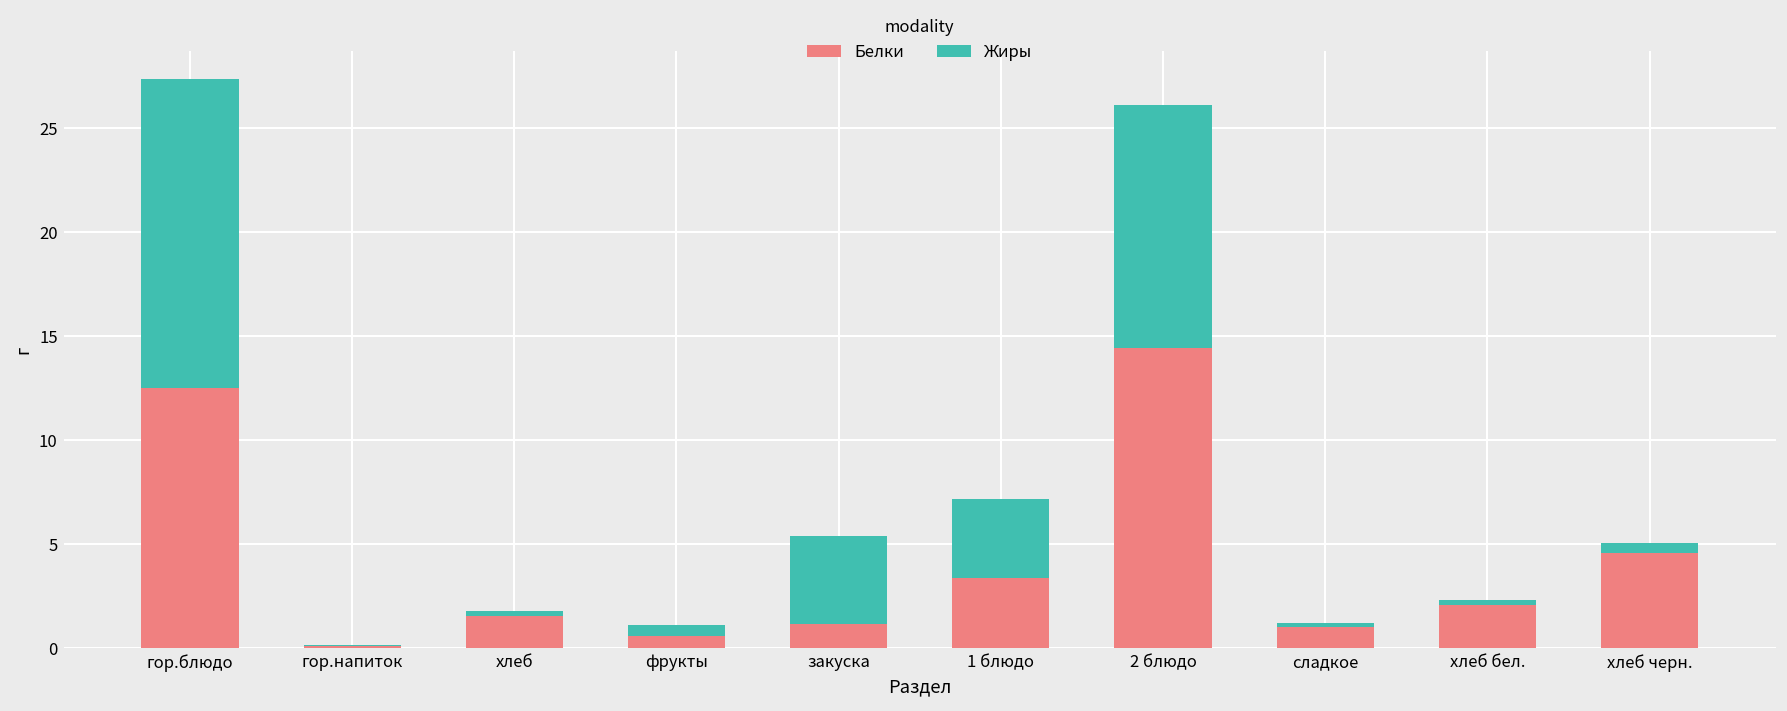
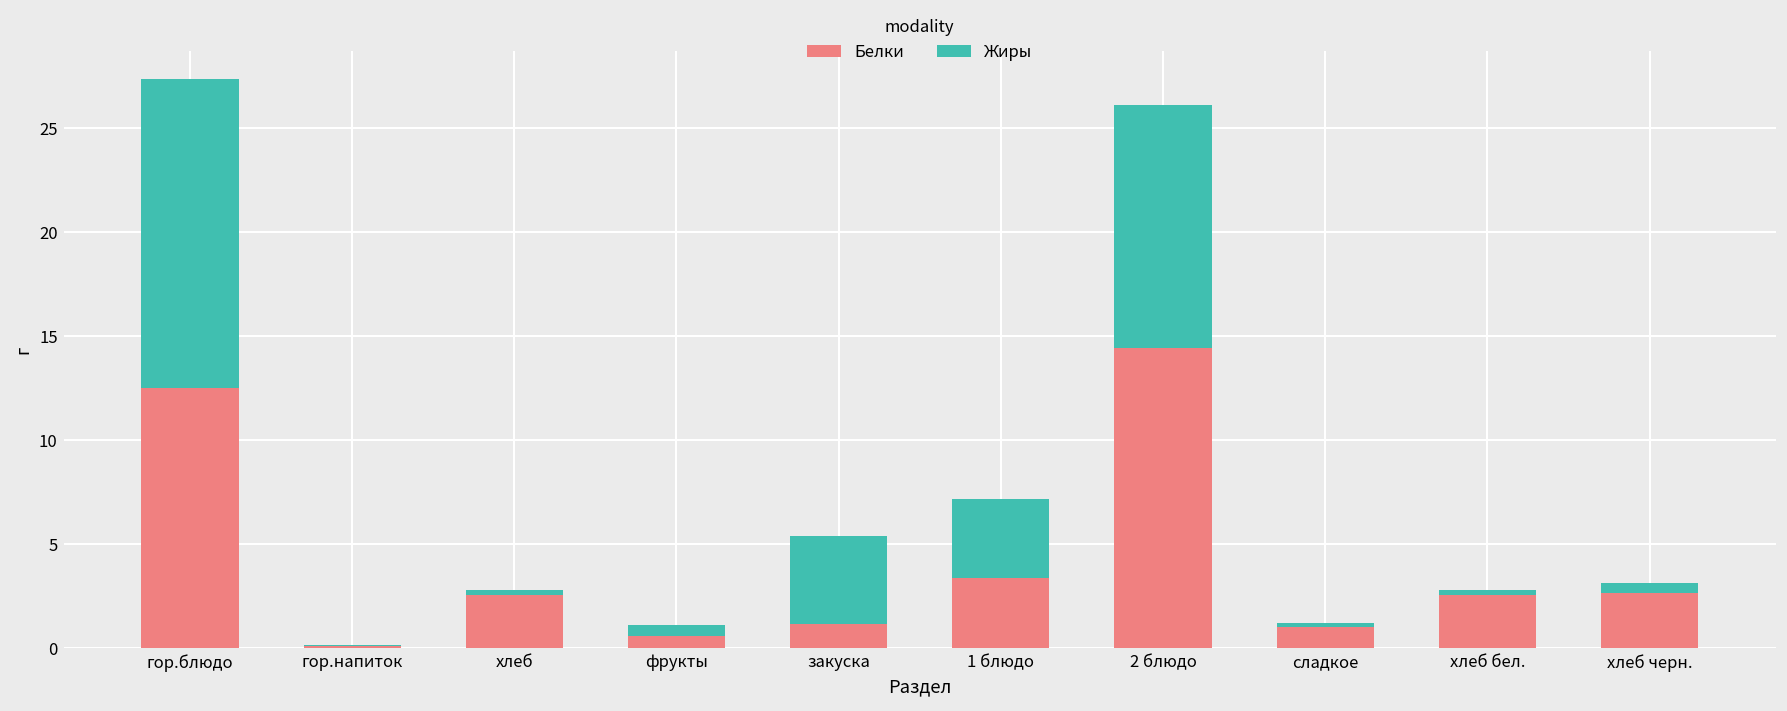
Белки, хлеб: 1.5 -> 2.6
Белки, хлеб бел.: 2.0 -> 2.6
Белки, хлеб черн.: 4.6 -> 2.6
